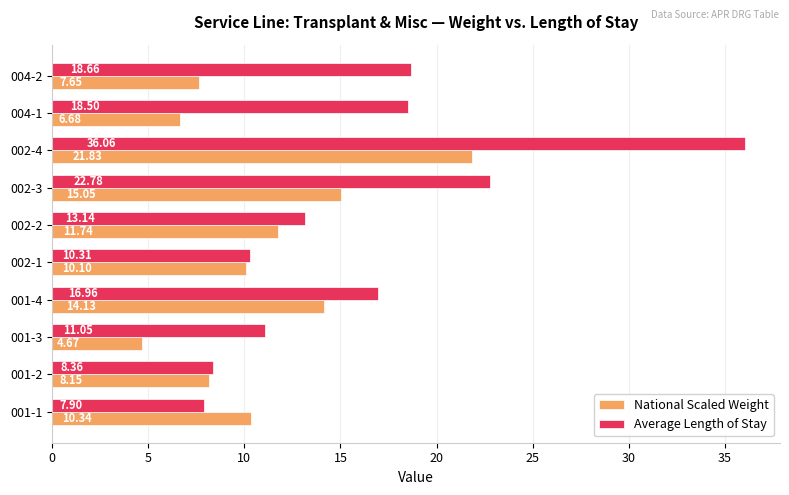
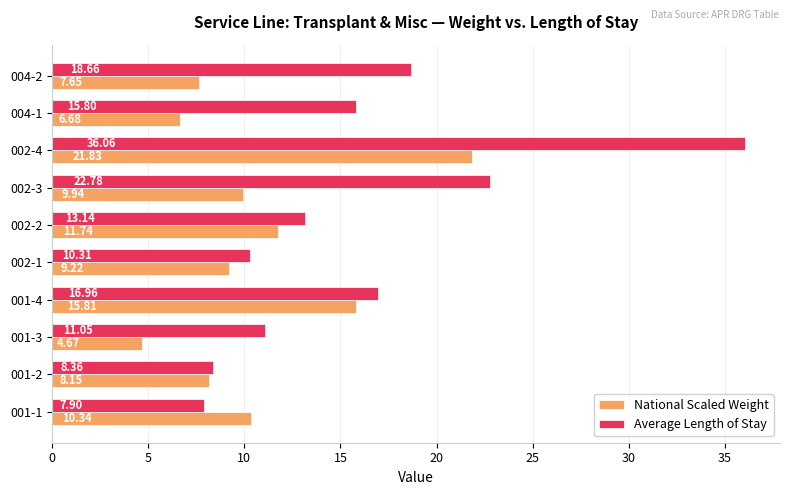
Average Length of Stay, 004-1: 18.50 -> 15.80
National Scaled Weight, 002-3: 15.05 -> 9.94
National Scaled Weight, 002-1: 10.10 -> 9.22
National Scaled Weight, 001-4: 14.13 -> 15.81
